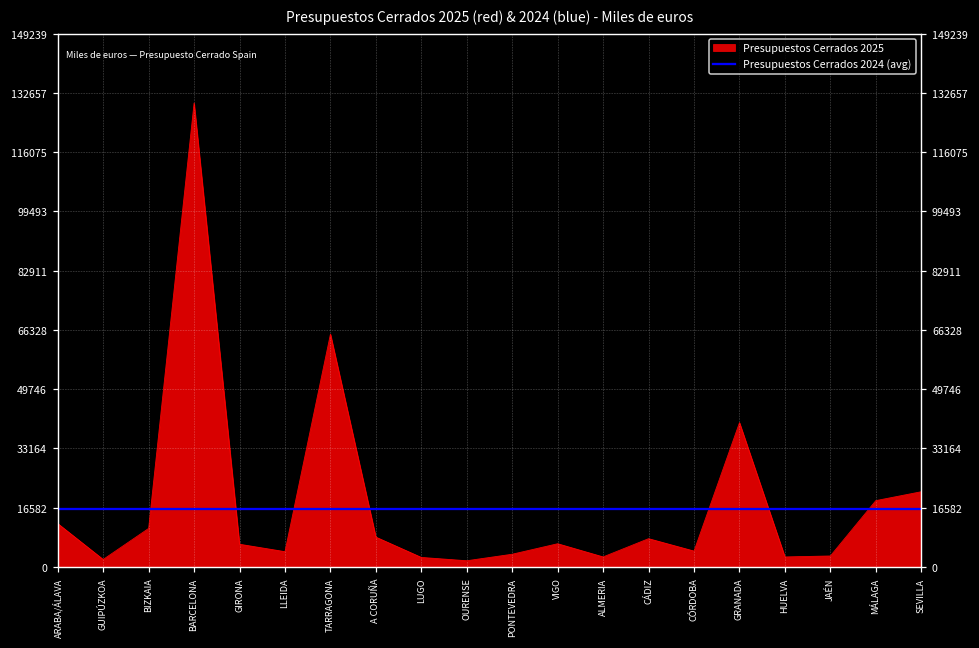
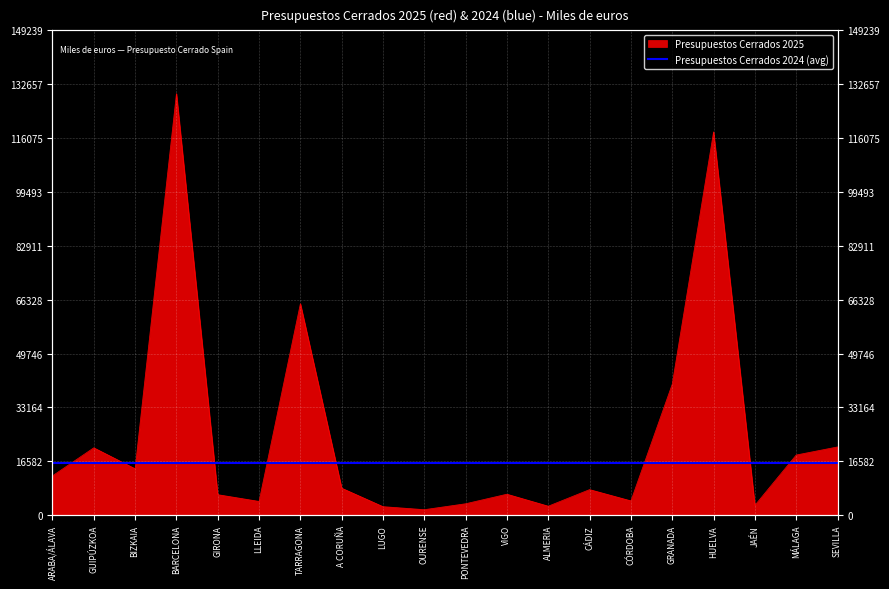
Presupuestos Cerrados 2025, GUIPÚZKOA: 2000 -> 21000
Presupuestos Cerrados 2025, BIZKAIA: 11000 -> 14000
Presupuestos Cerrados 2025, HUELVA: 3000 -> 118000
